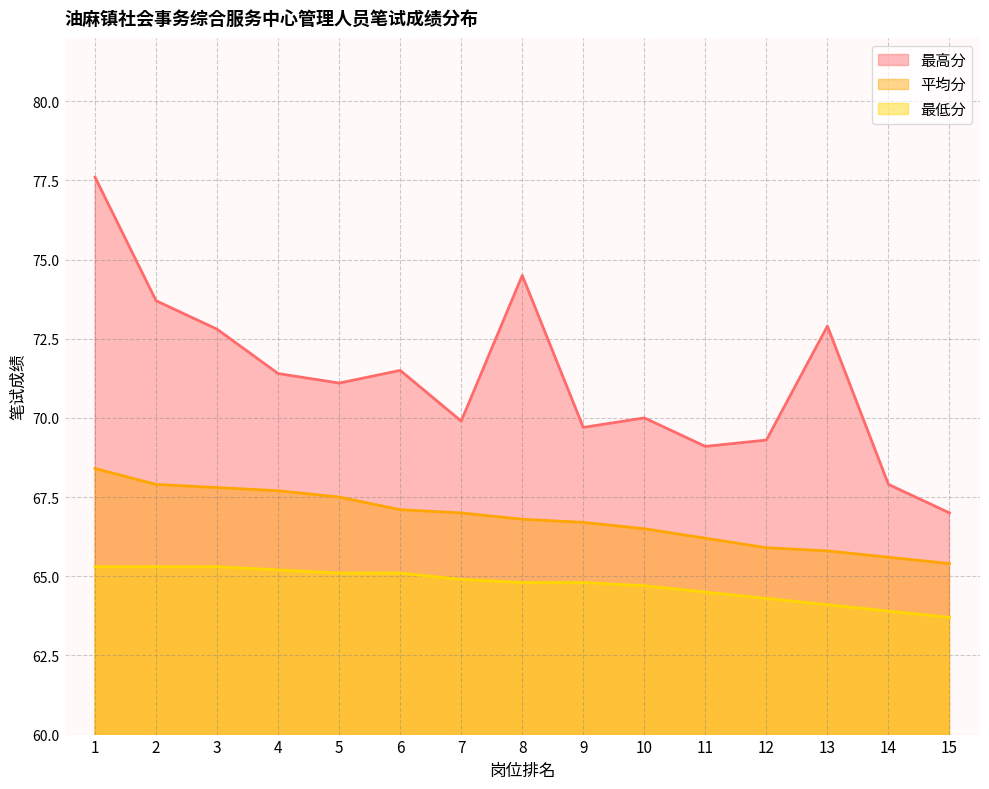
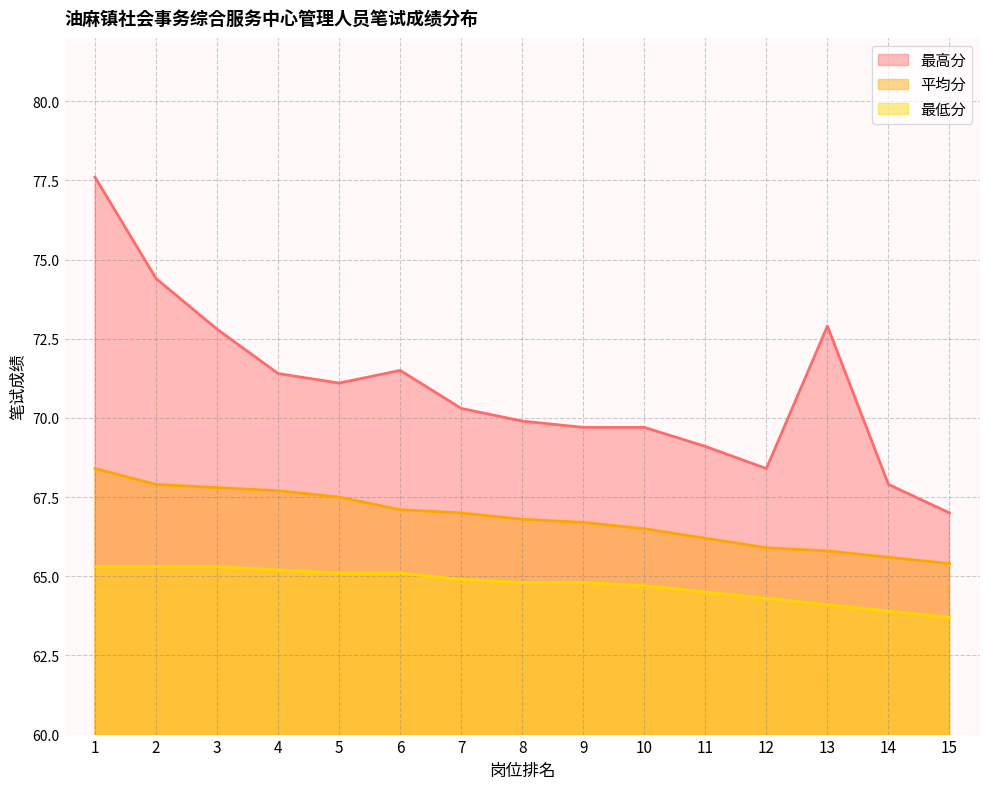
最高分, 2: 73.7 -> 74.4
最高分, 7: 69.9 -> 70.3
最高分, 8: 74.5 -> 69.9
最高分, 10: 70.0 -> 69.7
最高分, 12: 69.3 -> 68.4
